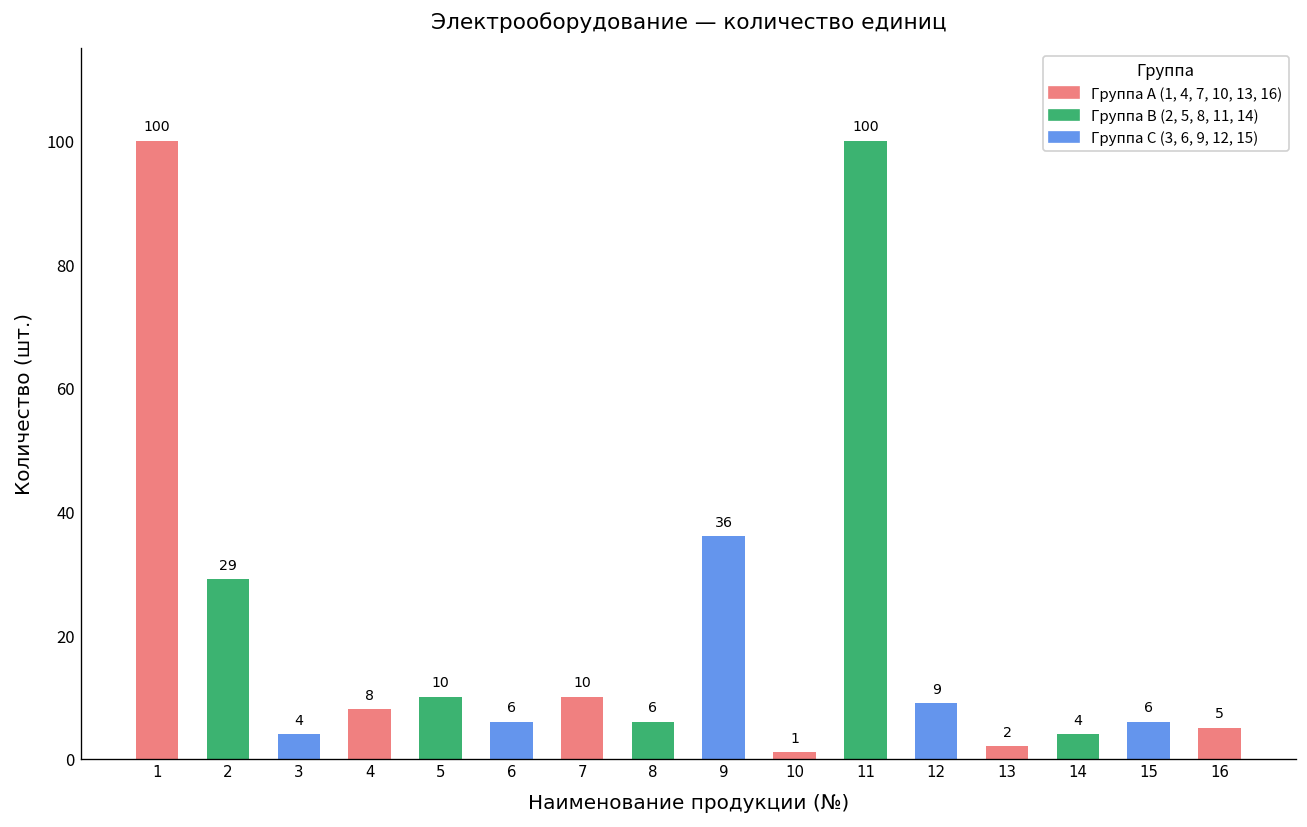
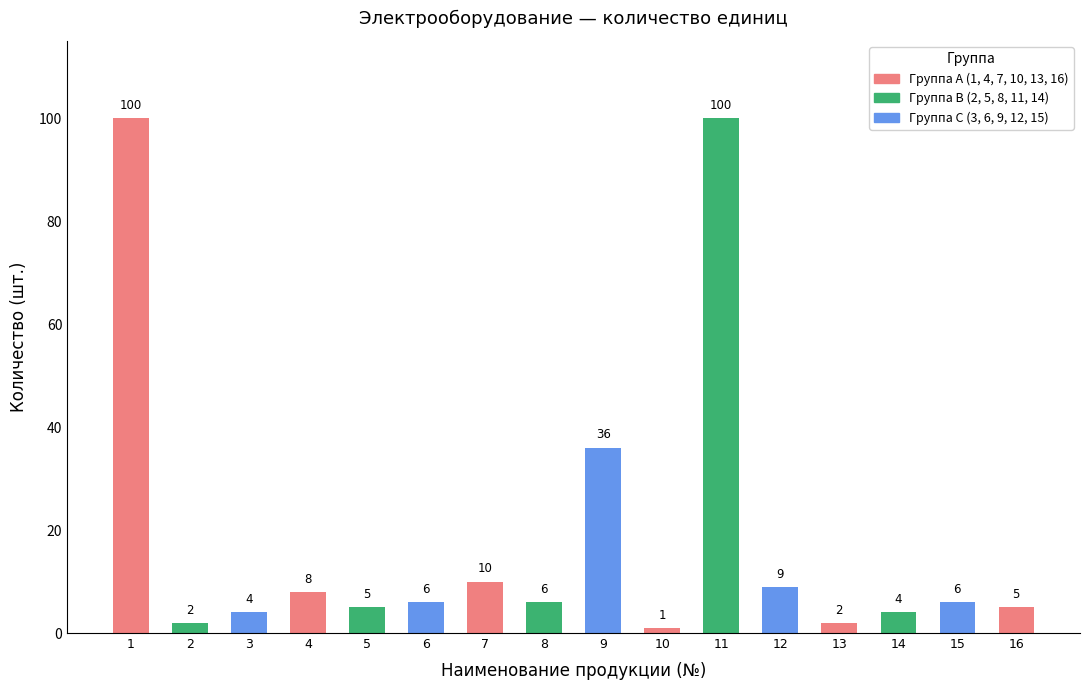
2: 29 -> 2
5: 10 -> 5
